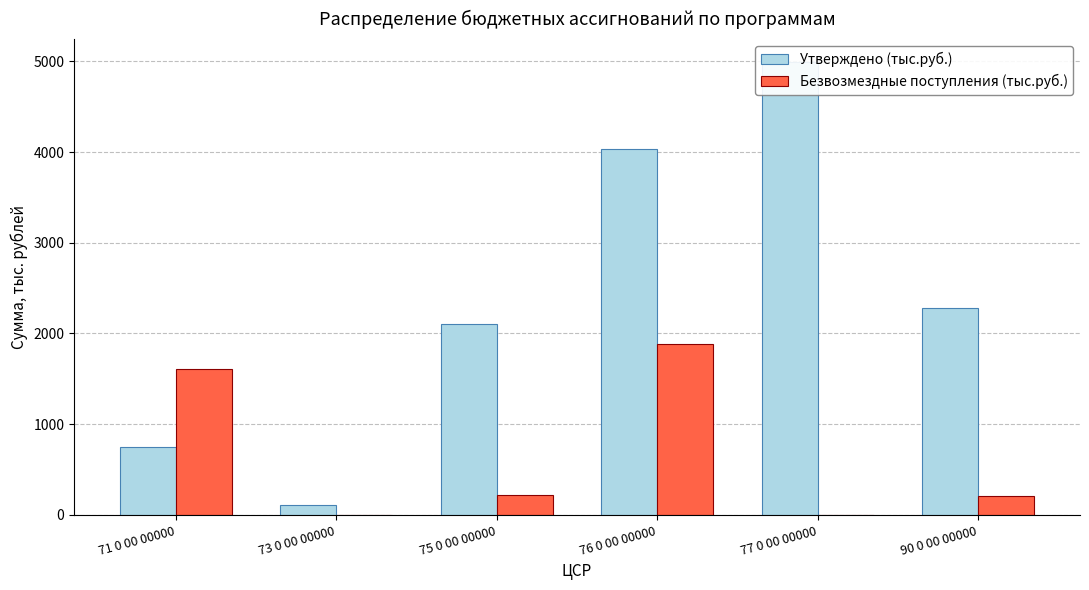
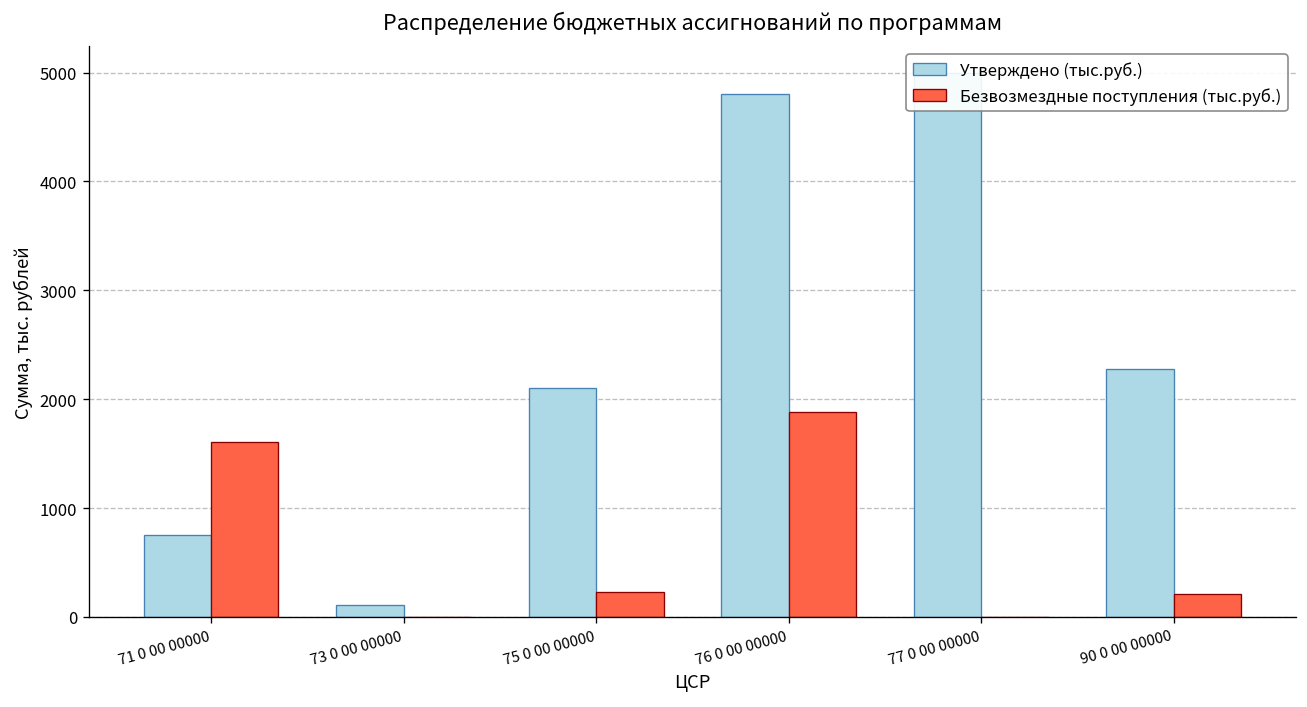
Утверждено (тыс.руб.), 76 0 00 00000: 4000 -> 4800
